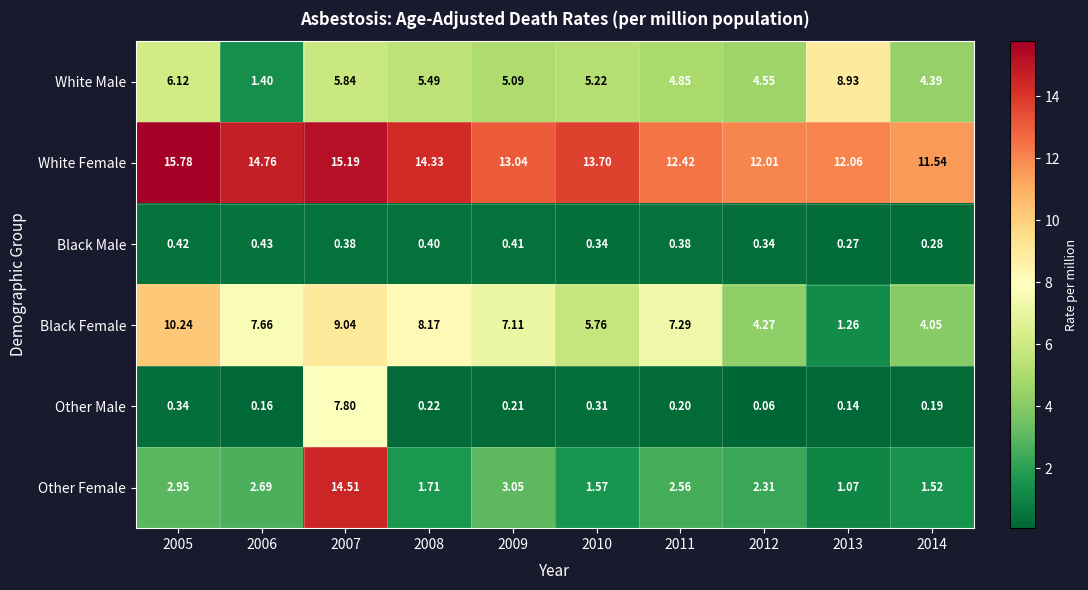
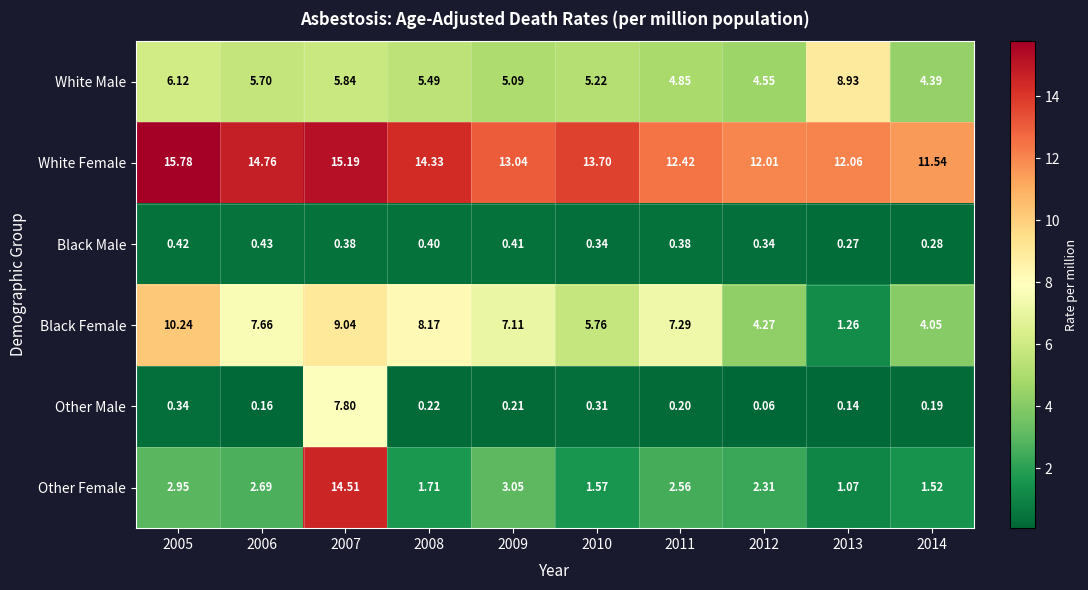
White Male, 2006: 1.40 -> 5.70
